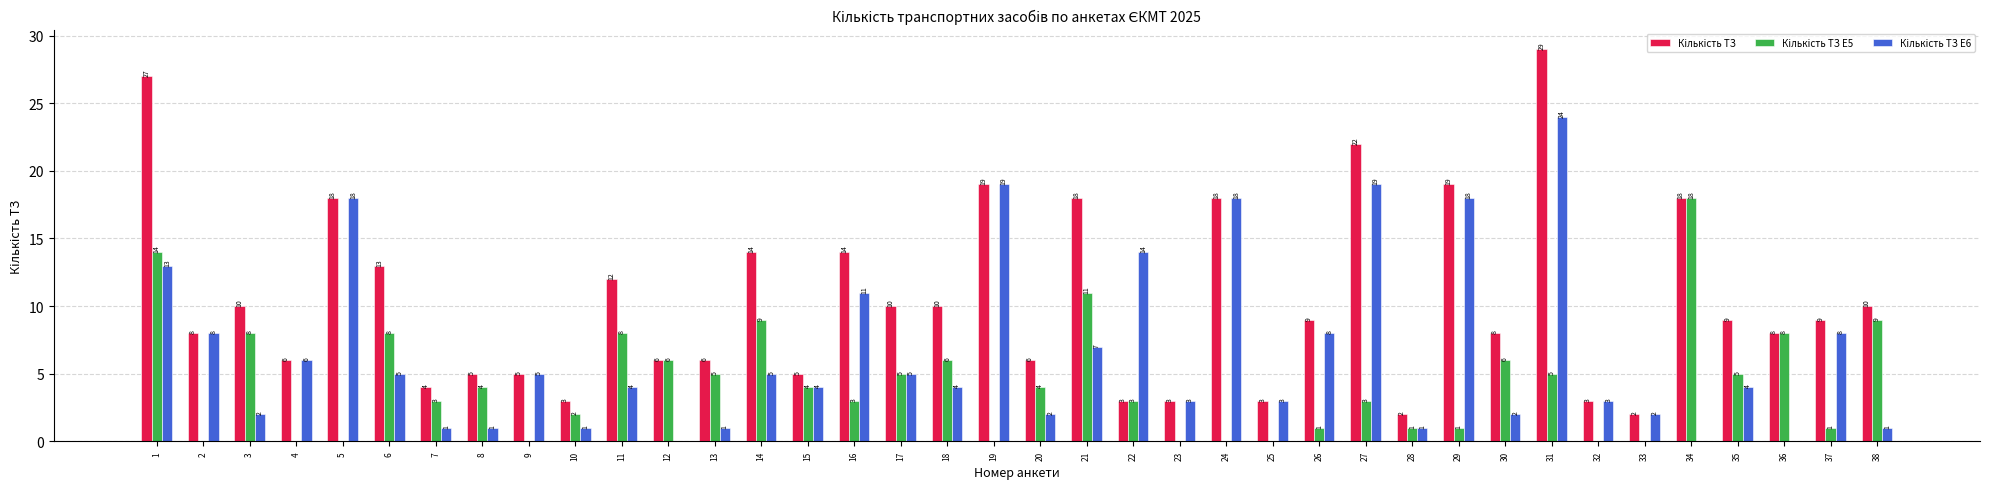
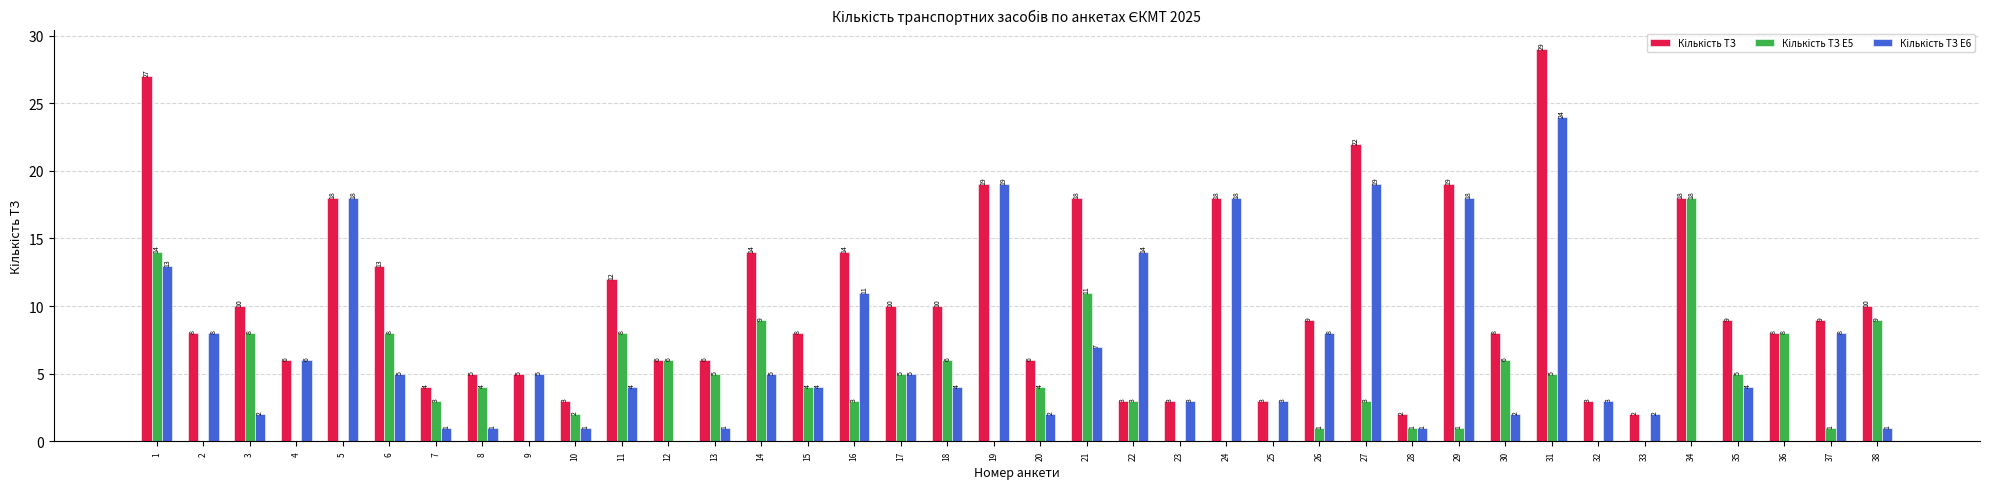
Кількість ТЗ, 15: 5 -> 8
